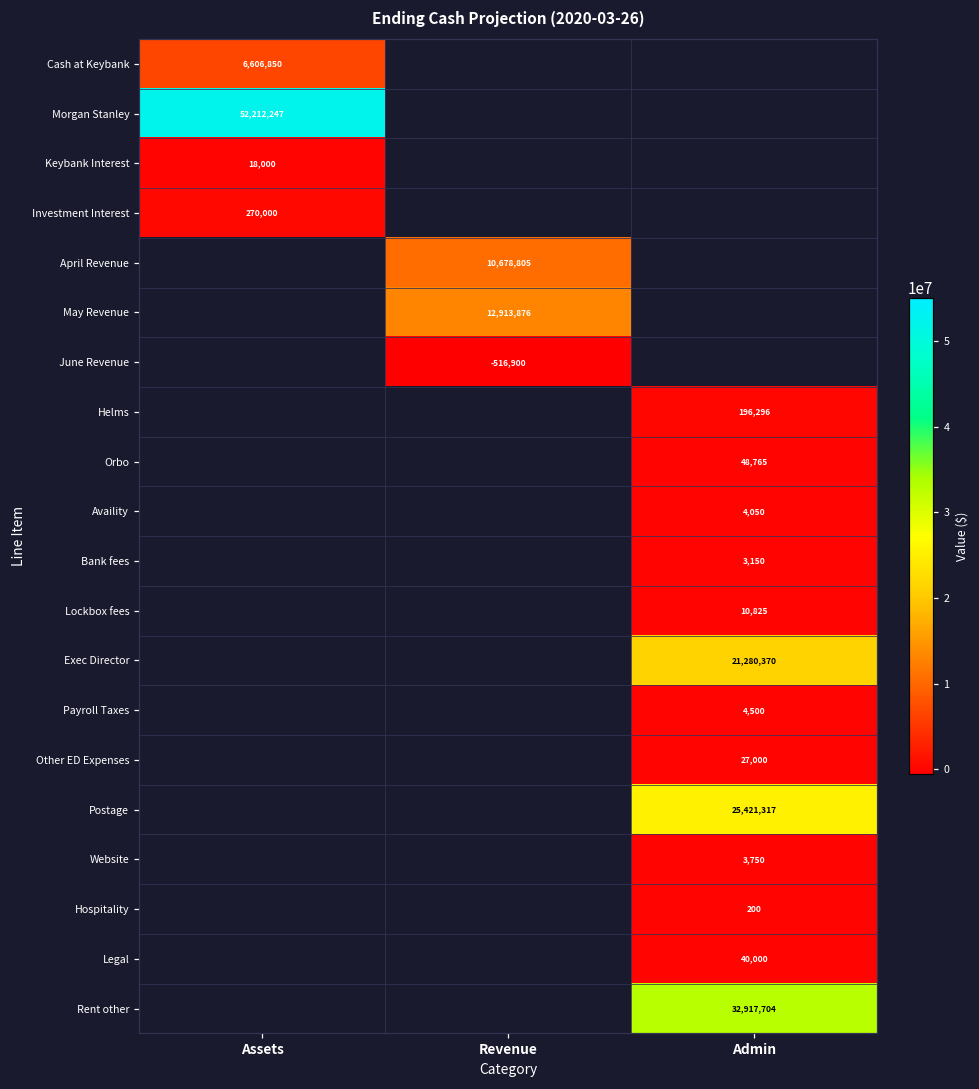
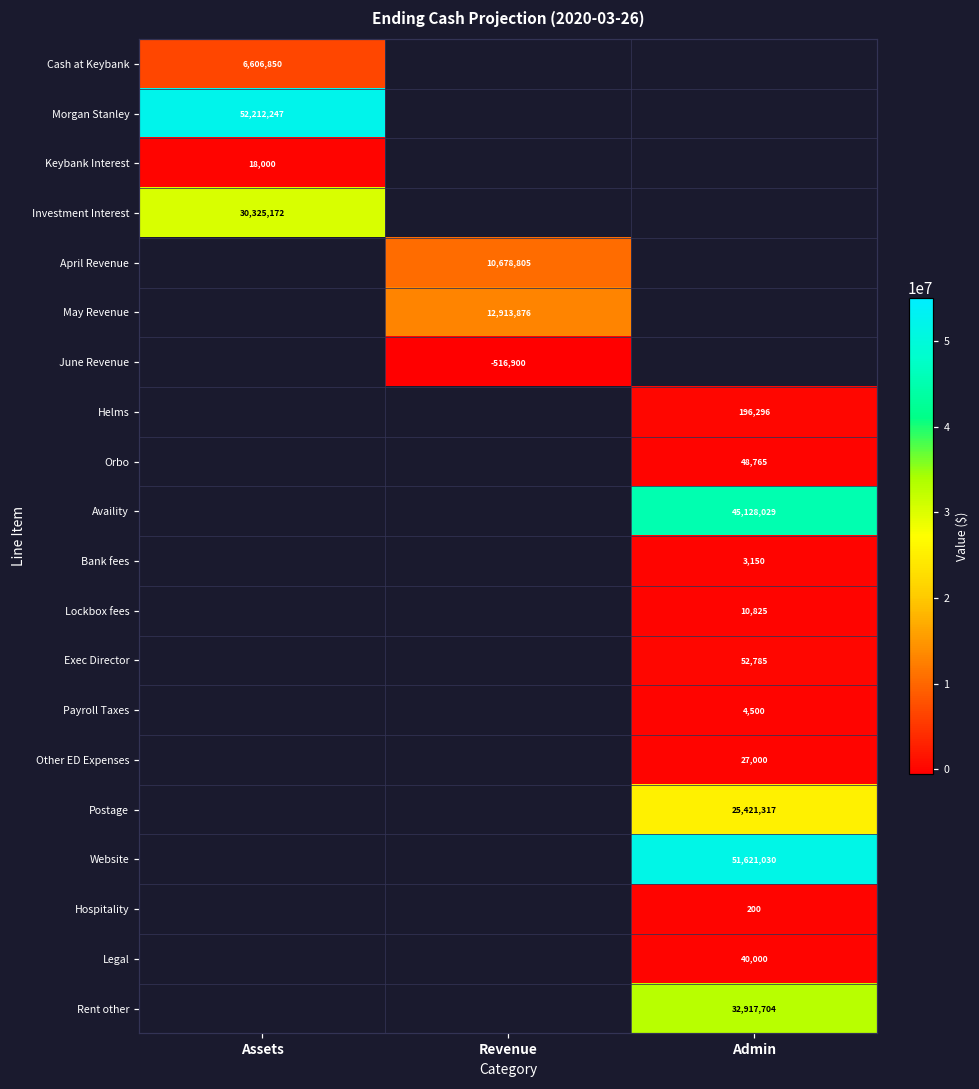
Investment Interest, Assets: 270,000 -> 30,325,172
Availity, Admin: 4,050 -> 45,128,029
Exec Director, Admin: 21,280,370 -> 52,785
Website, Admin: 3,750 -> 51,621,030
